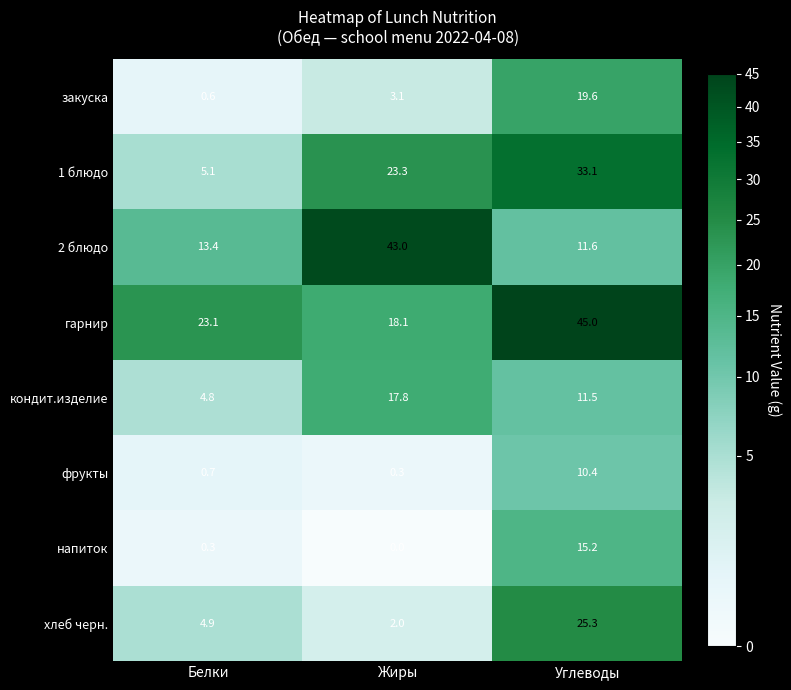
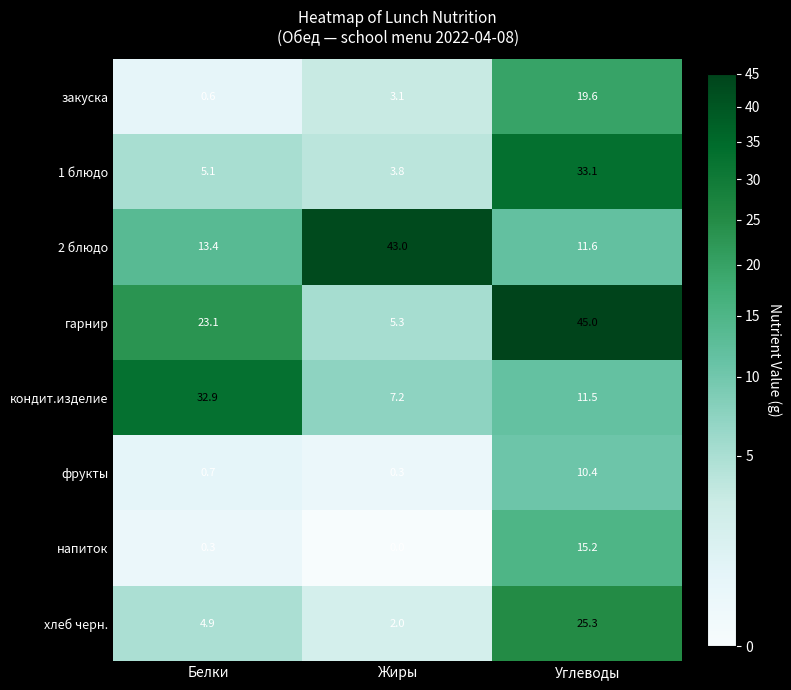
1 блюдо, Жиры: 23.3 -> 3.8
гарнир, Жиры: 18.1 -> 5.3
кондит.изделие, Белки: 4.8 -> 32.9
кондит.изделие, Жиры: 17.8 -> 7.2
